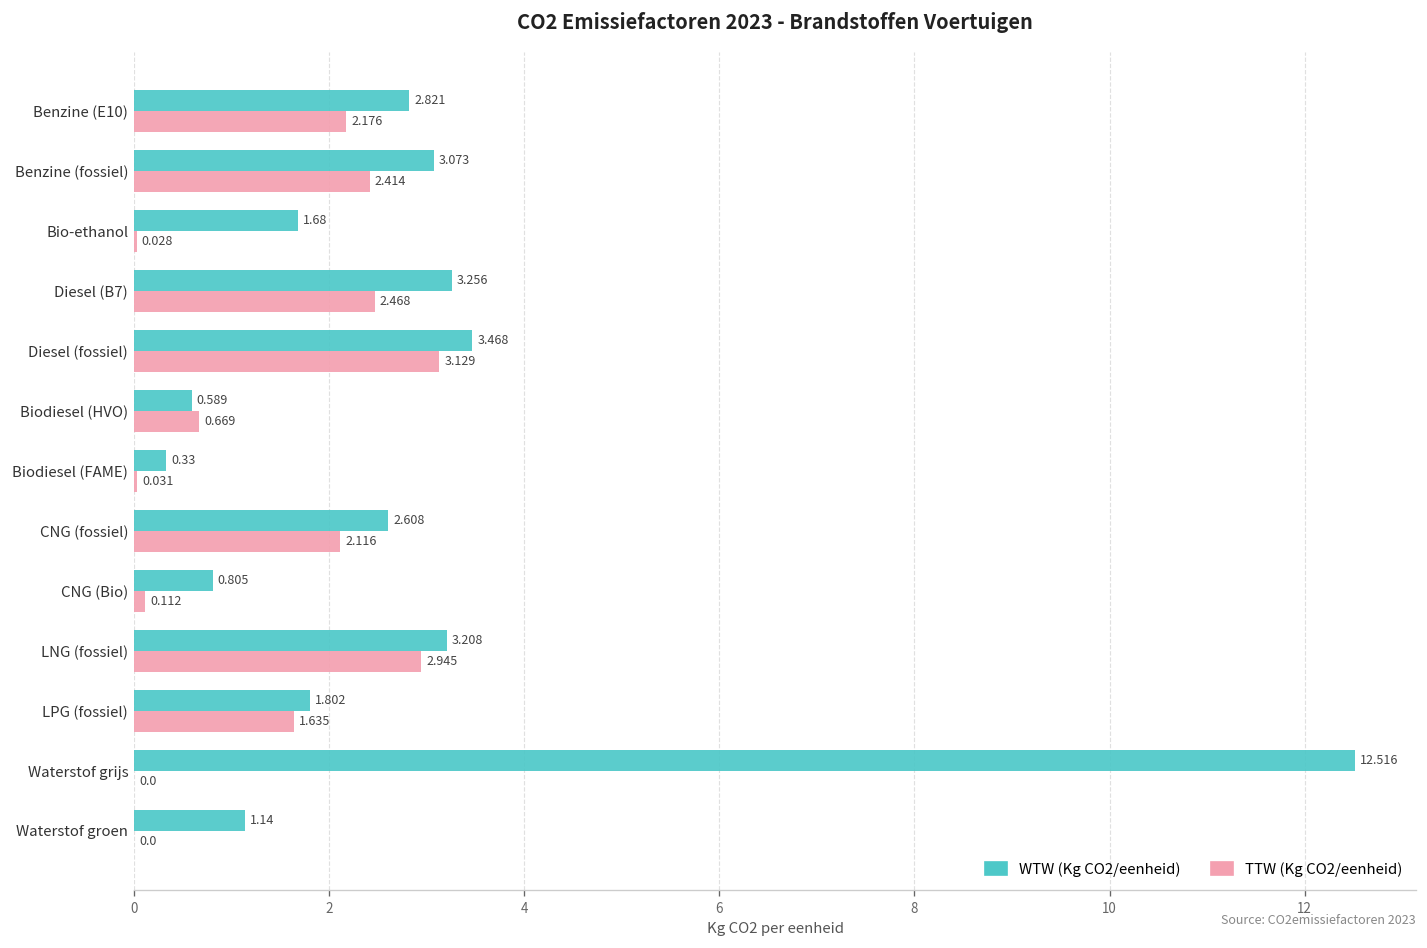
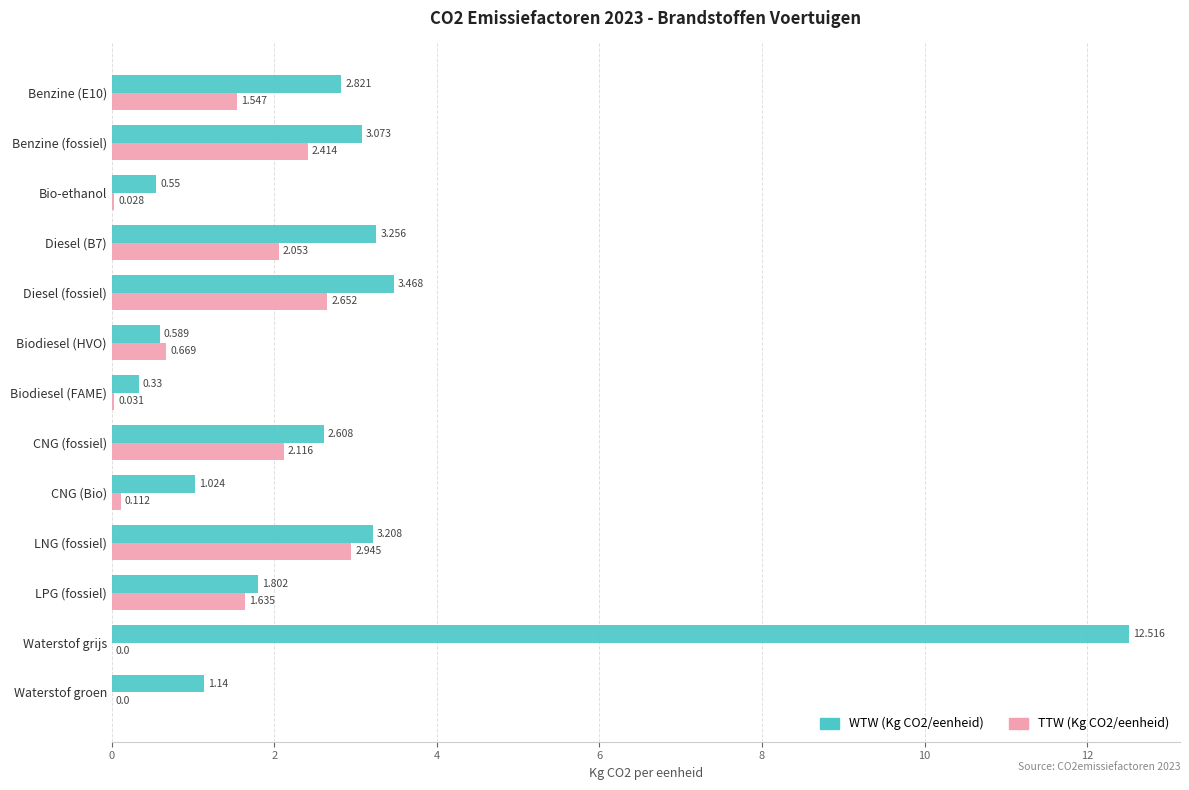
TTW (Kg CO2/eenheid), Benzine (E10): 2.176 -> 1.547
WTW (Kg CO2/eenheid), Bio-ethanol: 1.68 -> 0.55
TTW (Kg CO2/eenheid), Diesel (B7): 2.468 -> 2.053
TTW (Kg CO2/eenheid), Diesel (fossiel): 3.129 -> 2.652
WTW (Kg CO2/eenheid), CNG (Bio): 0.805 -> 1.024
